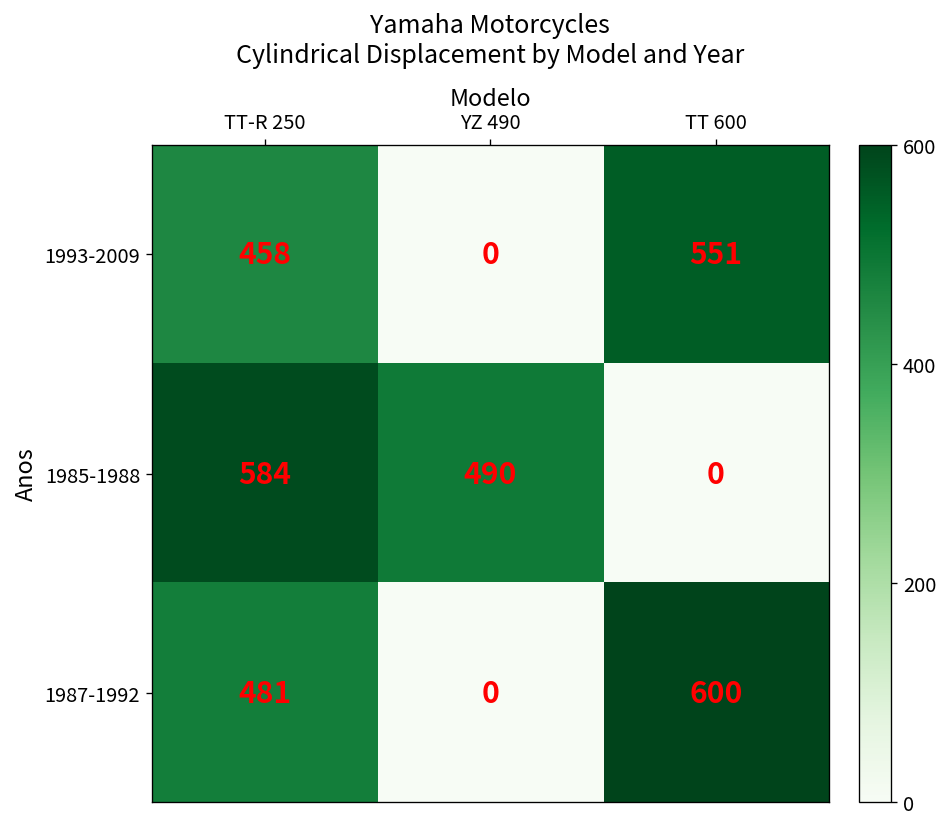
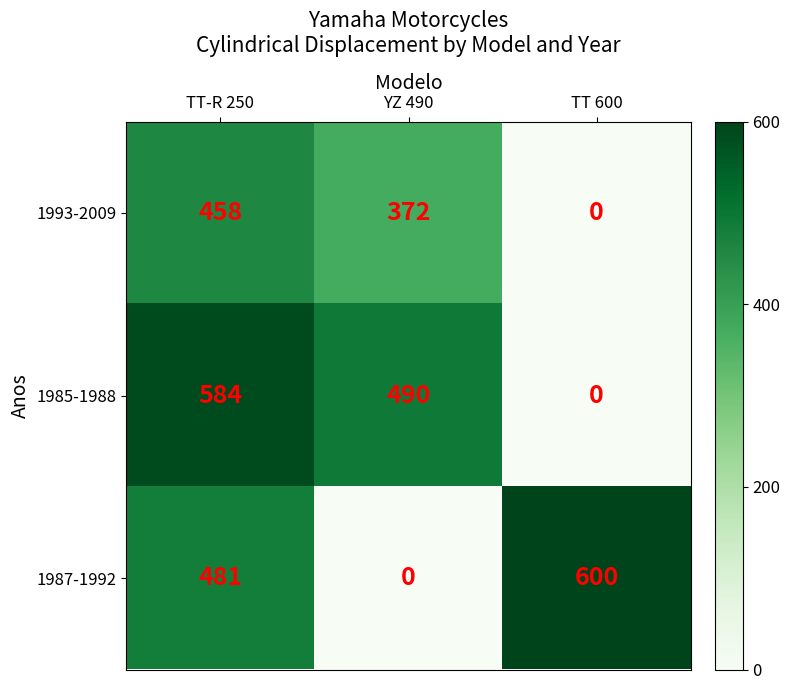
1993-2009, YZ 490: 0 -> 372
1993-2009, TT 600: 551 -> 0
